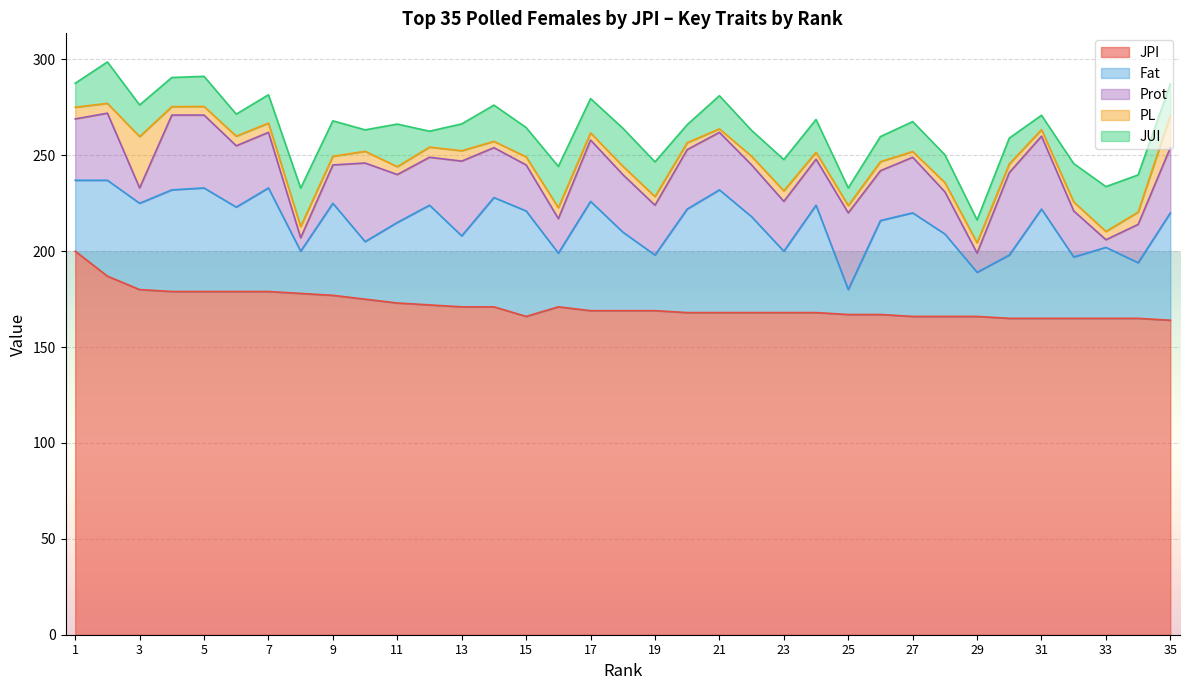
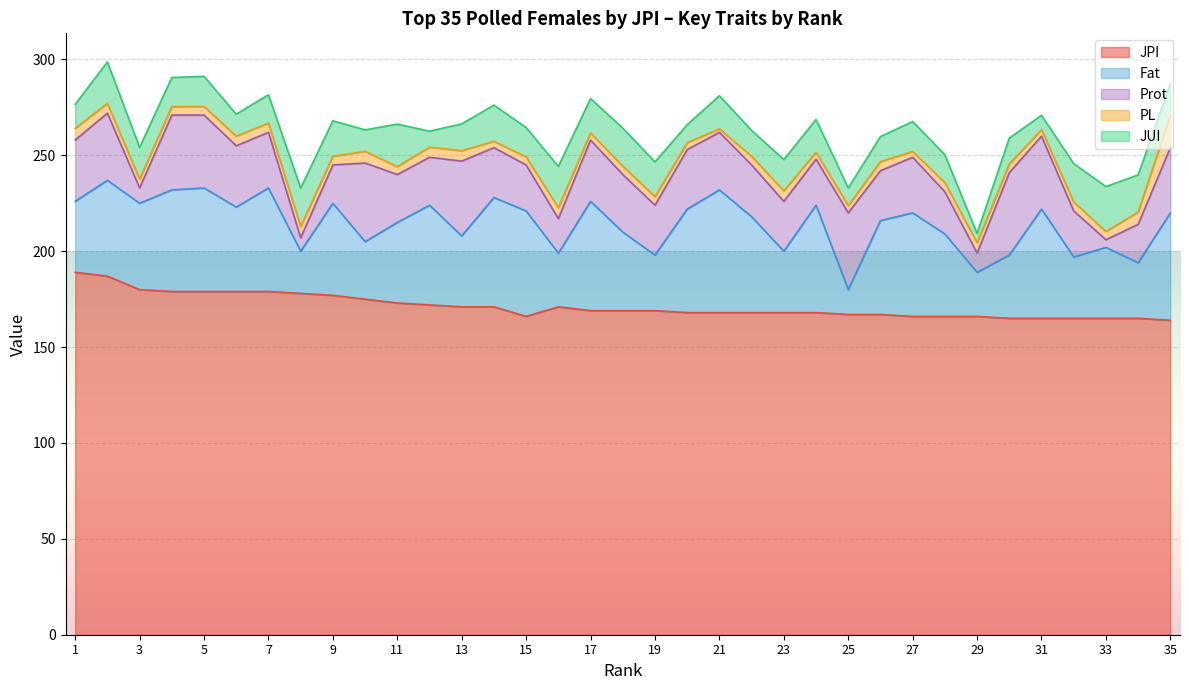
JPI, 1: 200 -> 189
PL, 3: 27 -> 5
JUI, 29: 12 -> 5
